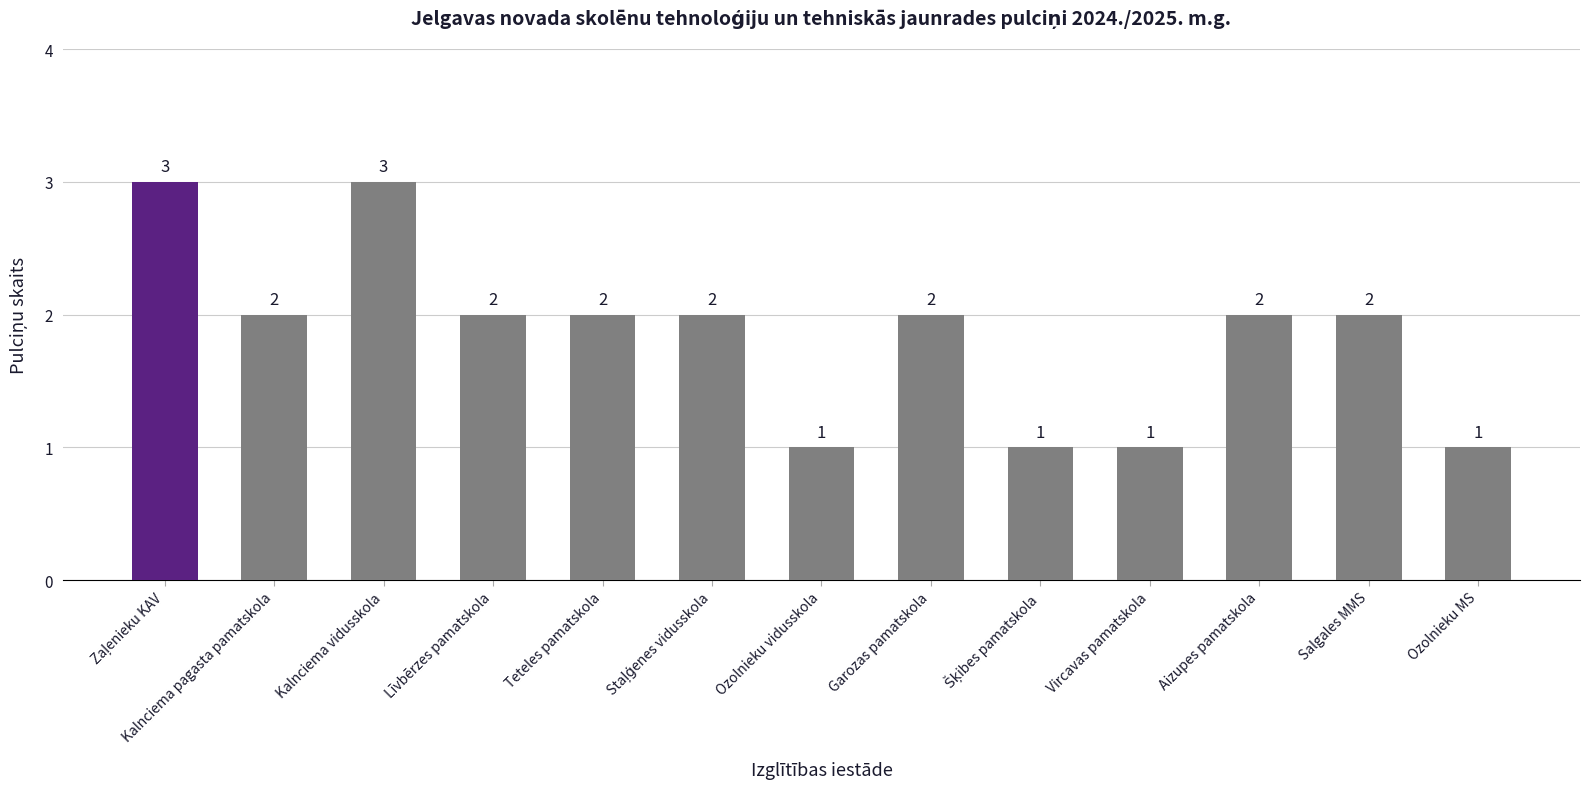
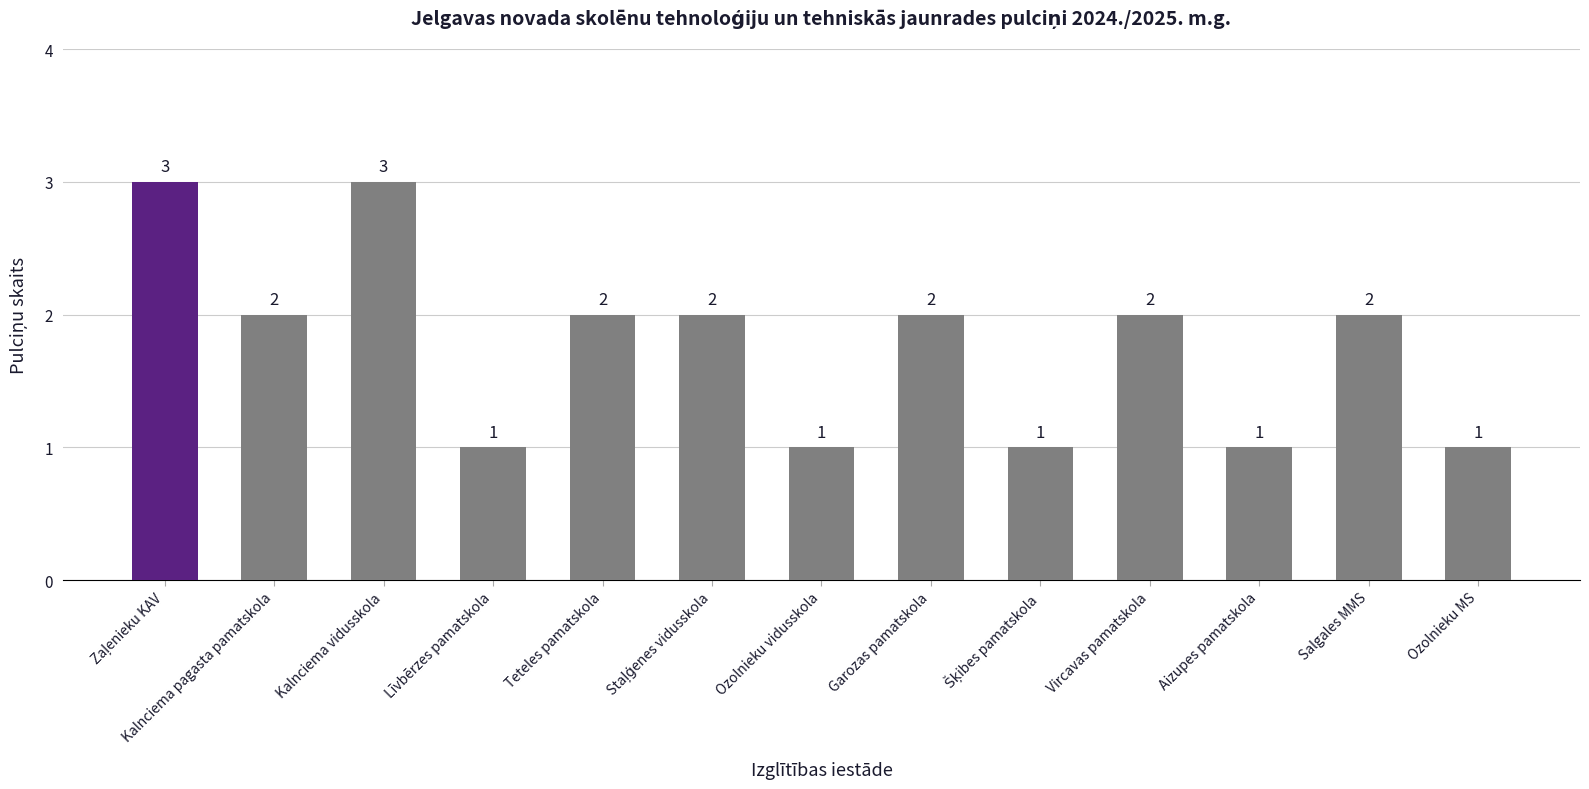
Līvbērzes pamatskola: 2 -> 1
Vircavas pamatskola: 1 -> 2
Aizupes pamatskola: 2 -> 1
